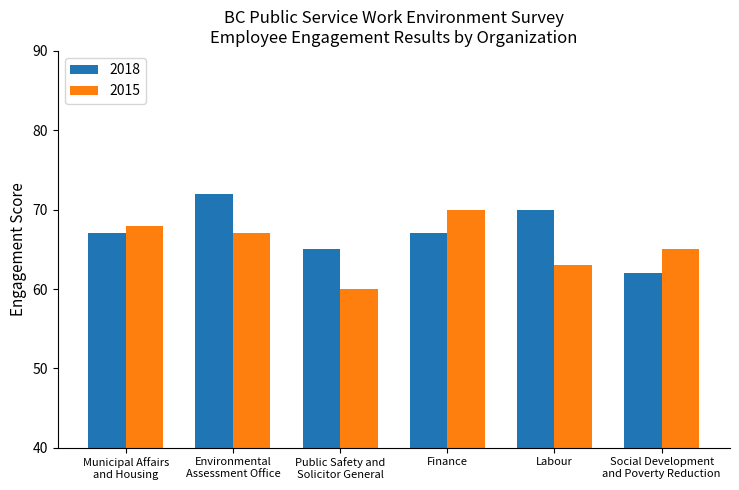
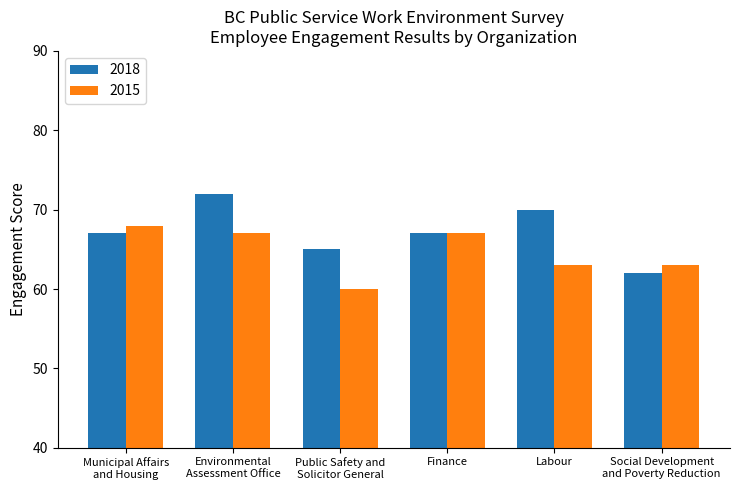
2015, Finance: 70 -> 67
2015, Social Development and Poverty Reduction: 65 -> 63
